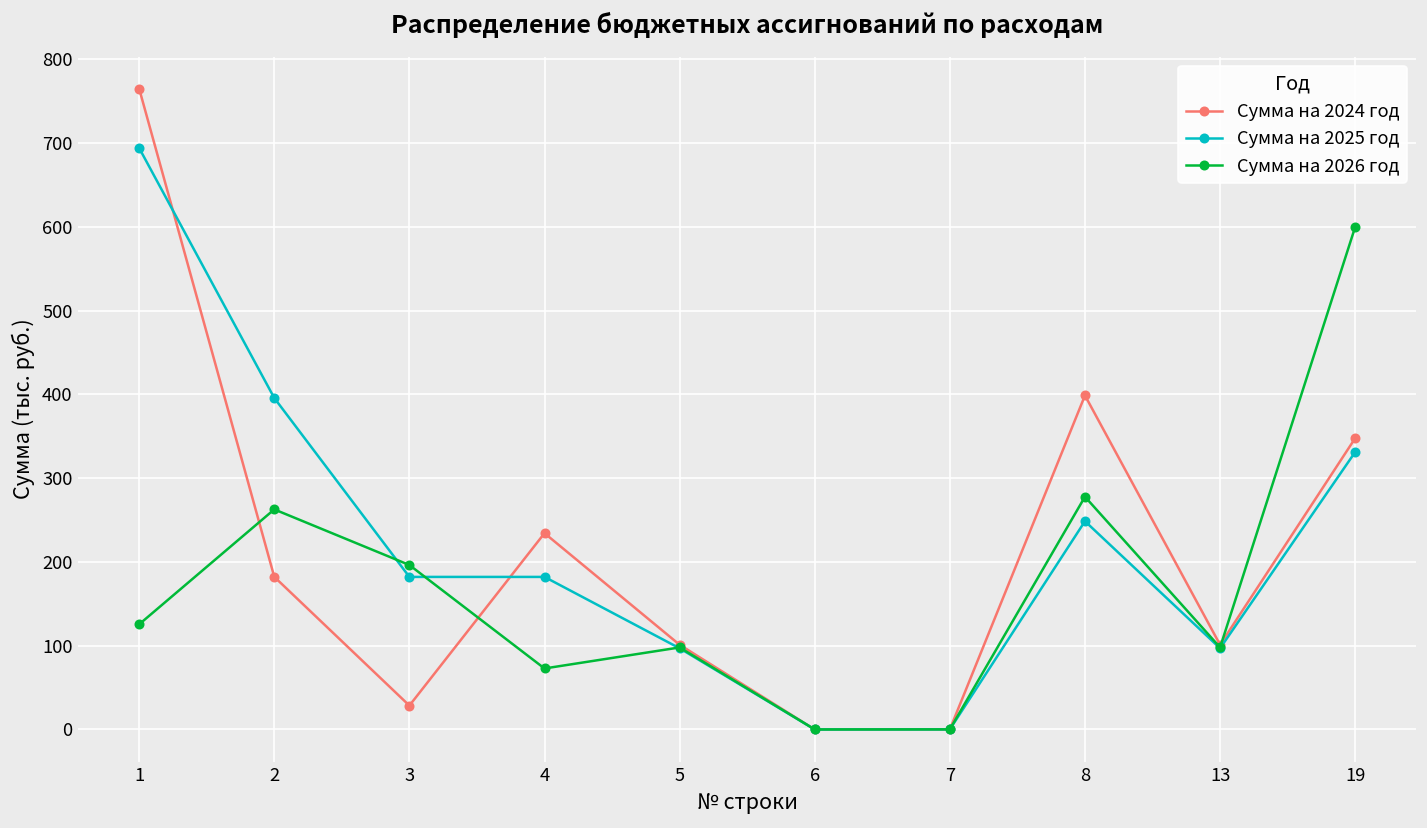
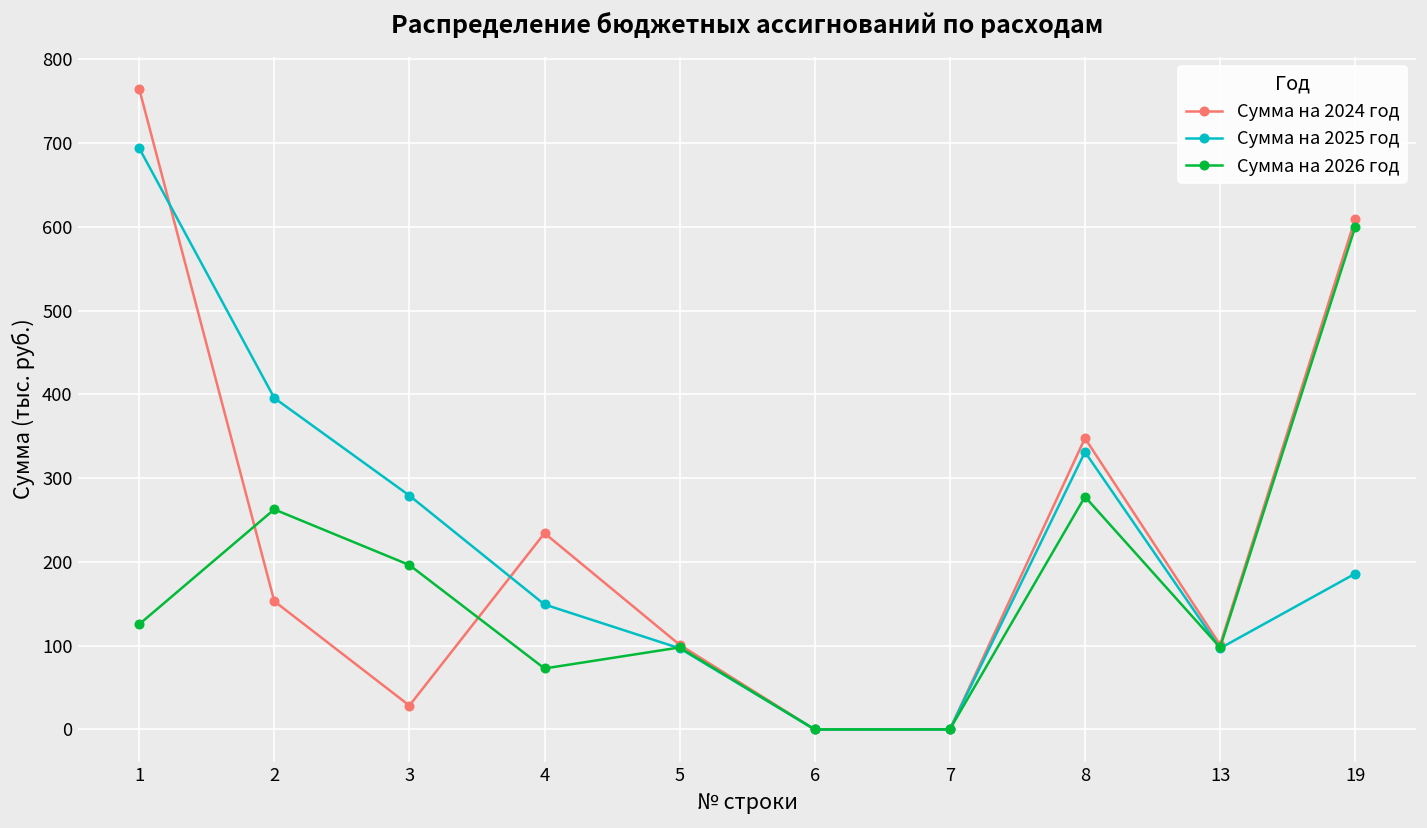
Сумма на 2024 год, 2: 180 -> 150
Сумма на 2025 год, 3: 180 -> 280
Сумма на 2025 год, 4: 180 -> 150
Сумма на 2024 год, 8: 400 -> 350
Сумма на 2025 год, 8: 250 -> 330
Сумма на 2024 год, 19: 350 -> 610
Сумма на 2025 год, 19: 330 -> 190
